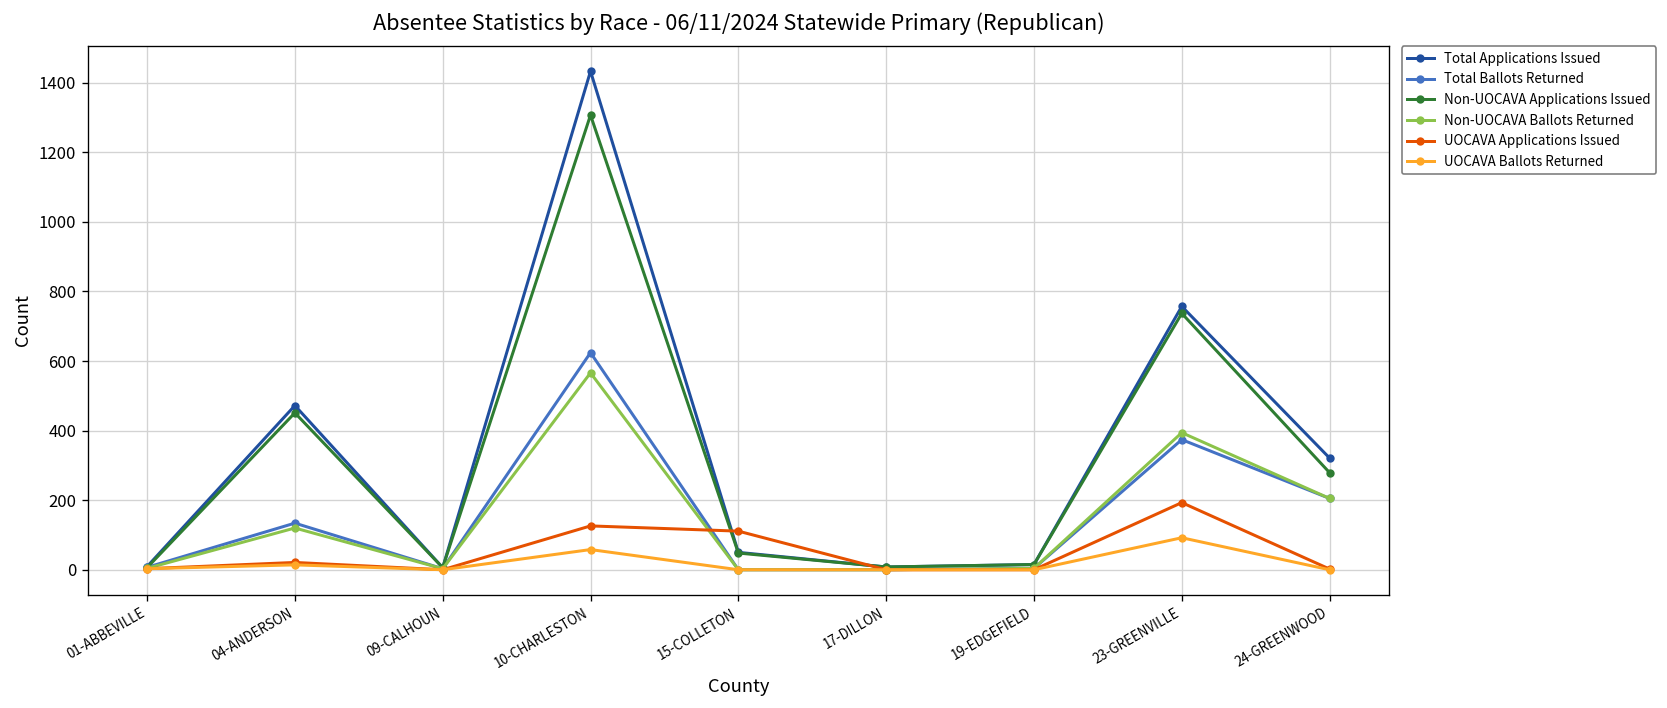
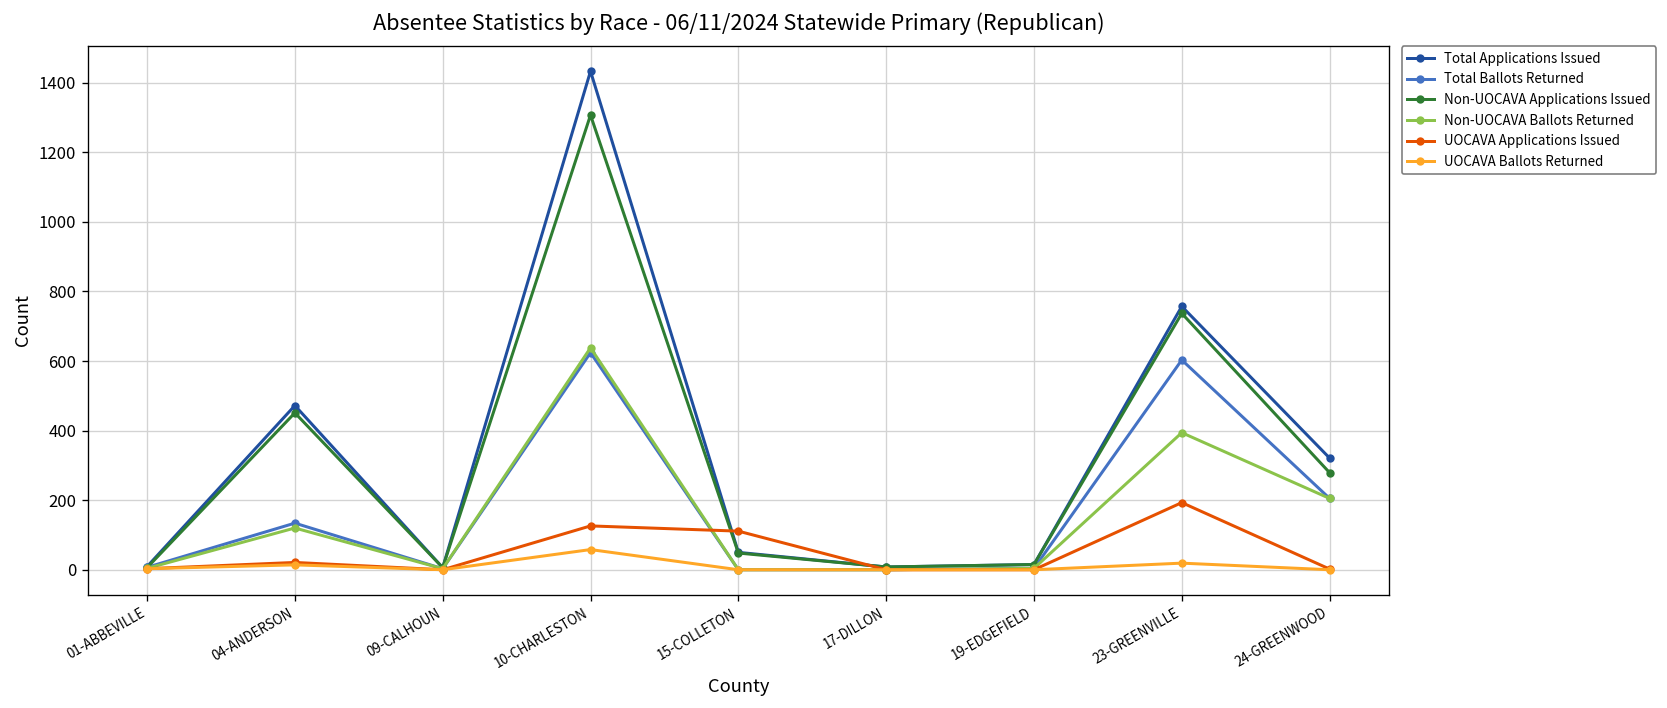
Non-UOCAVA Ballots Returned, 10-CHARLESTON: 570 -> 640
Total Ballots Returned, 23-GREENVILLE: 370 -> 600
UOCAVA Ballots Returned, 23-GREENVILLE: 90 -> 20
